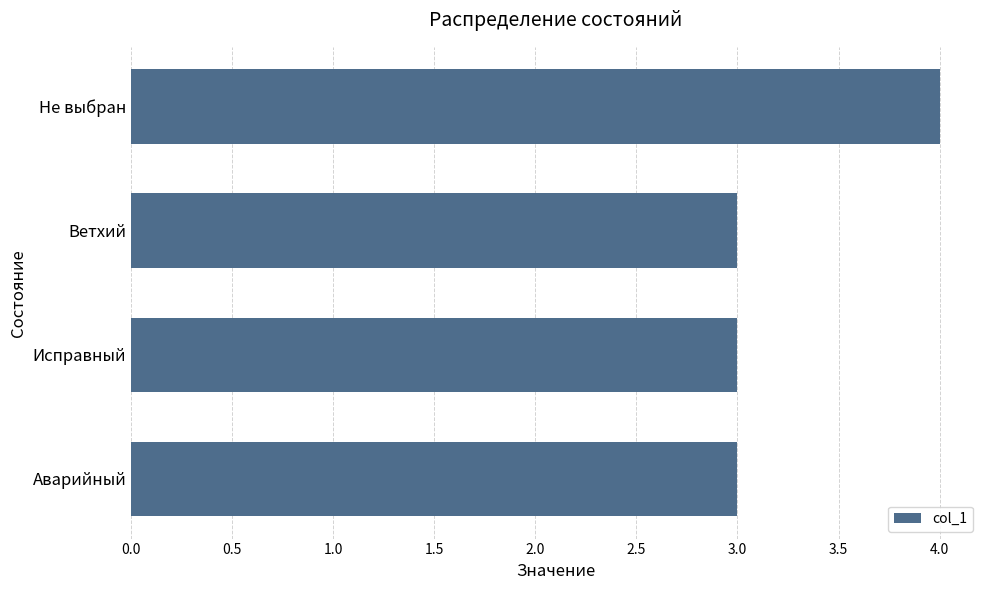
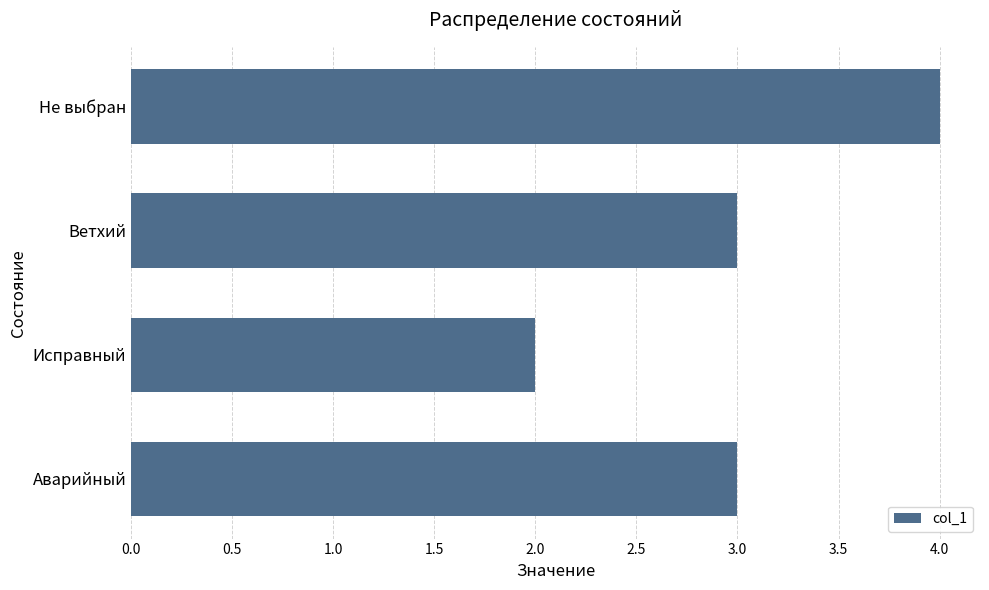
Исправный: 3 -> 2
